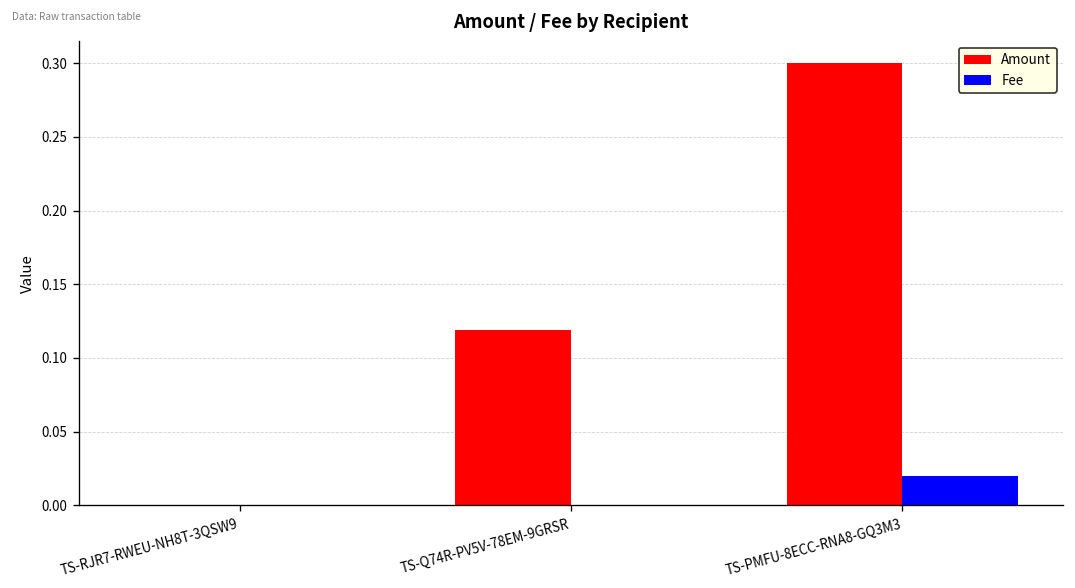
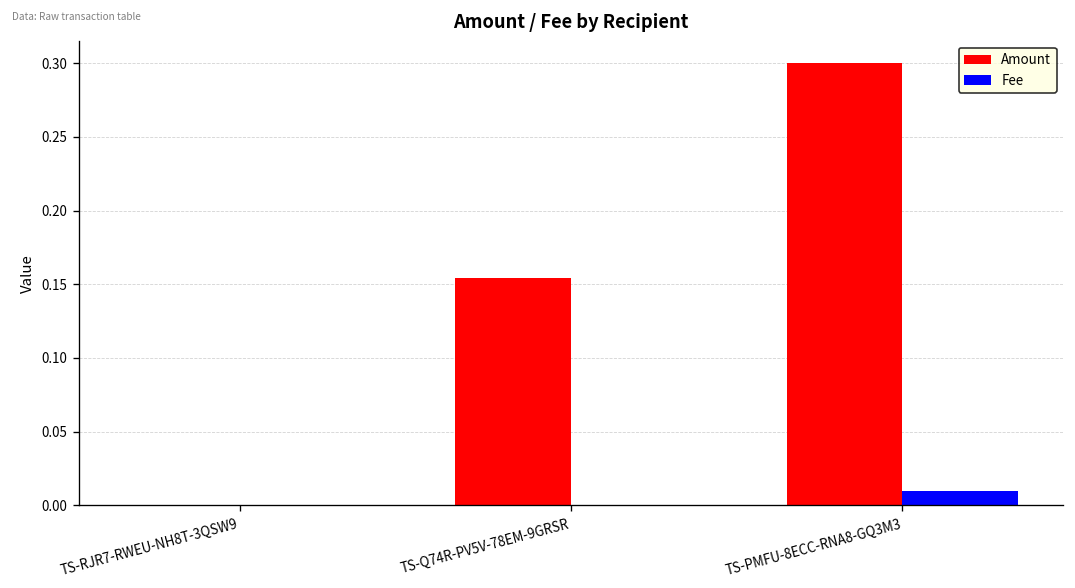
Amount, TS-Q74R-PV5V-78EM-9GRSR: 0.119 -> 0.154
Fee, TS-PMFU-8ECC-RNA8-GQ3M3: 0.02 -> 0.01
